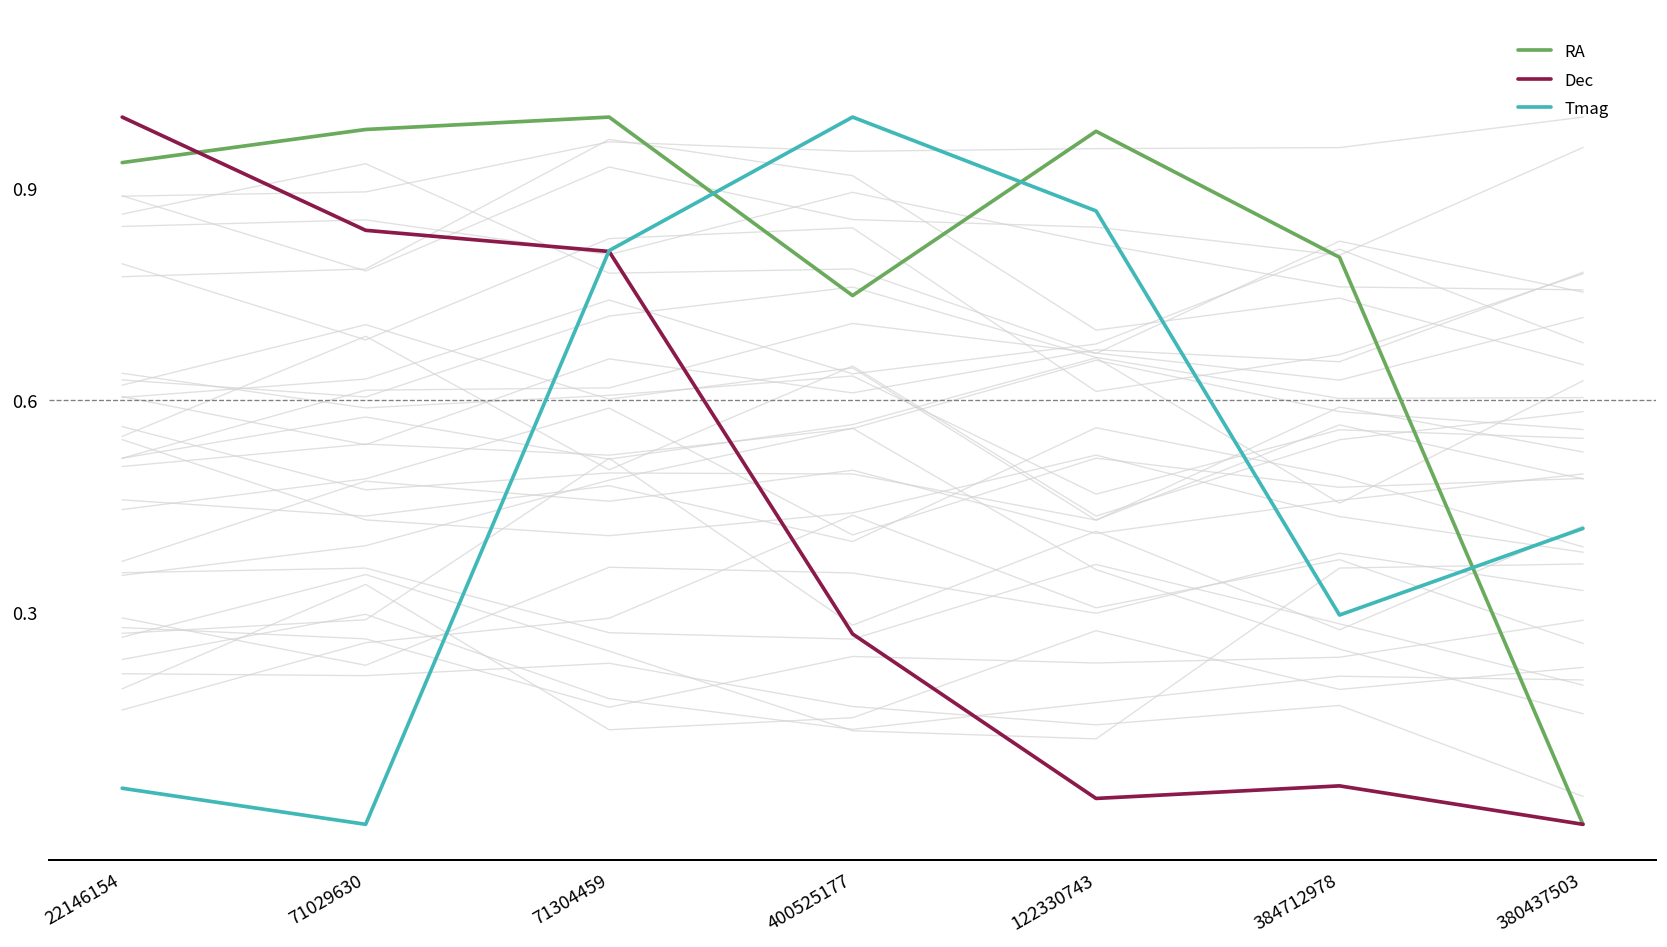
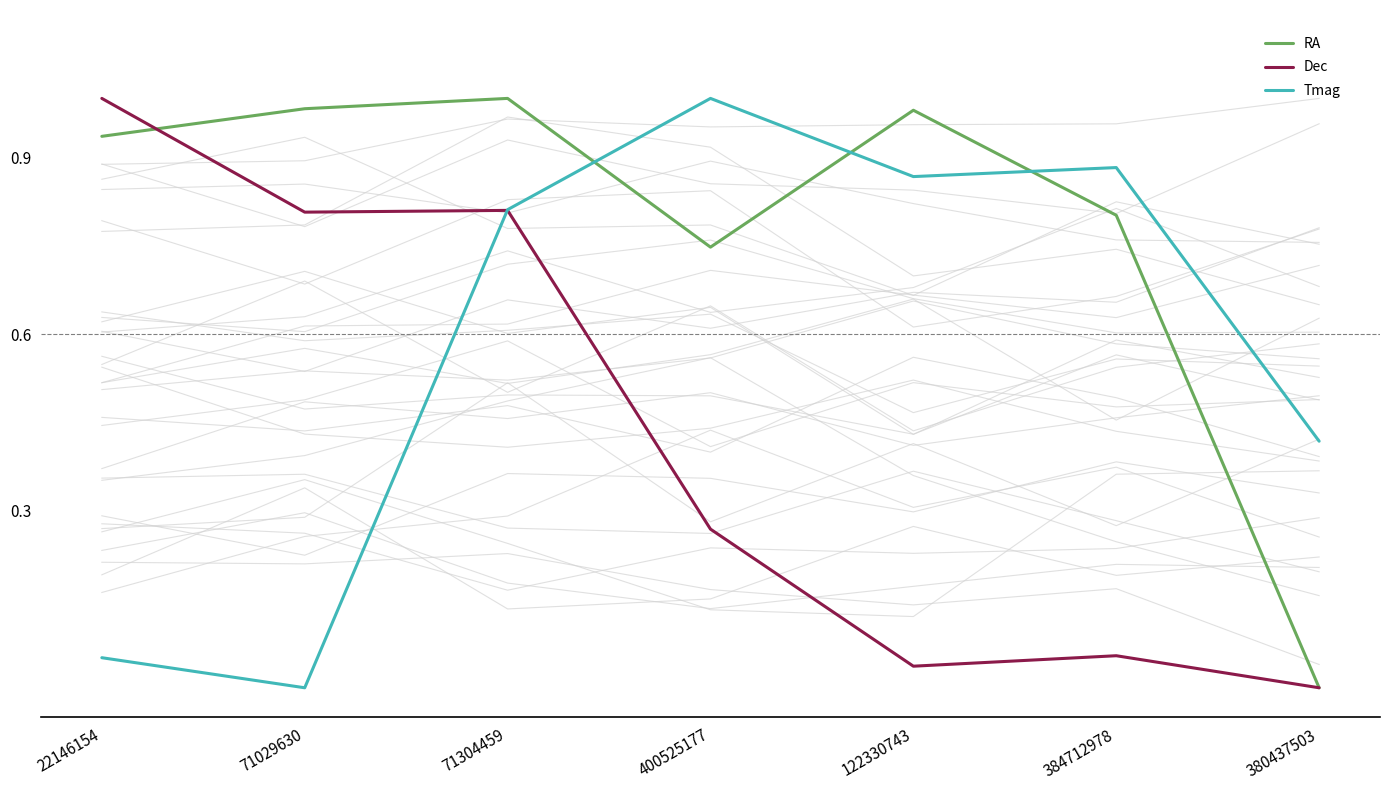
Dec, 71029630: 0.84 -> 0.81
Tmag, 384712978: 0.30 -> 0.88
